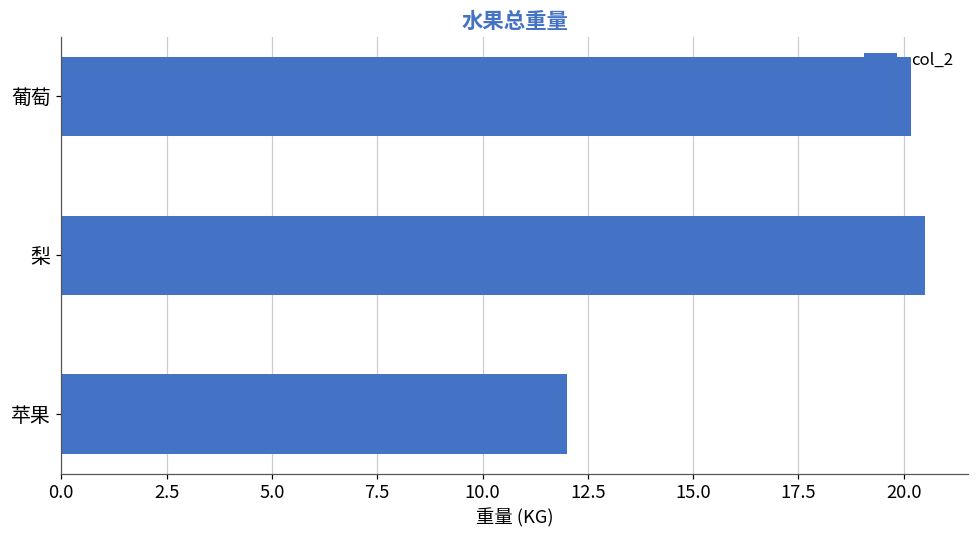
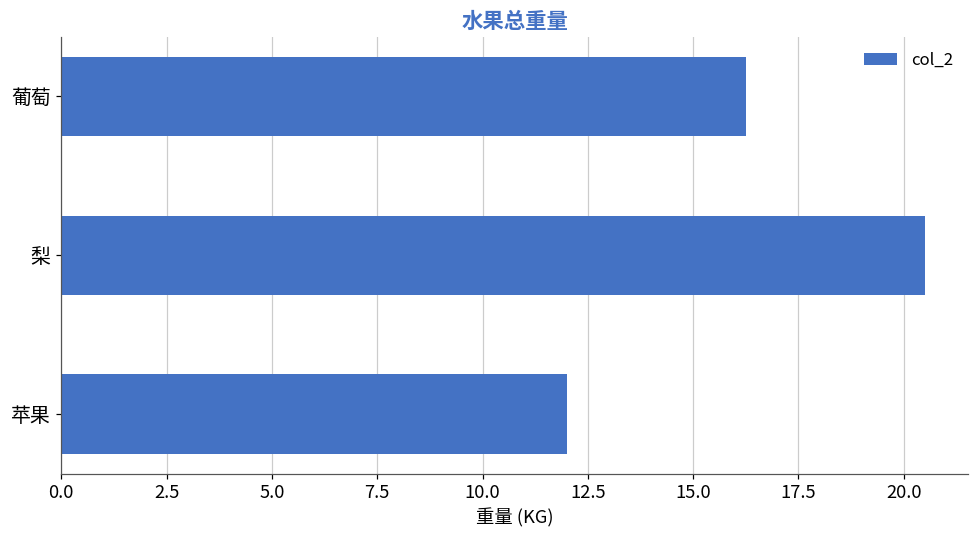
葡萄: 20.2 -> 16.3
